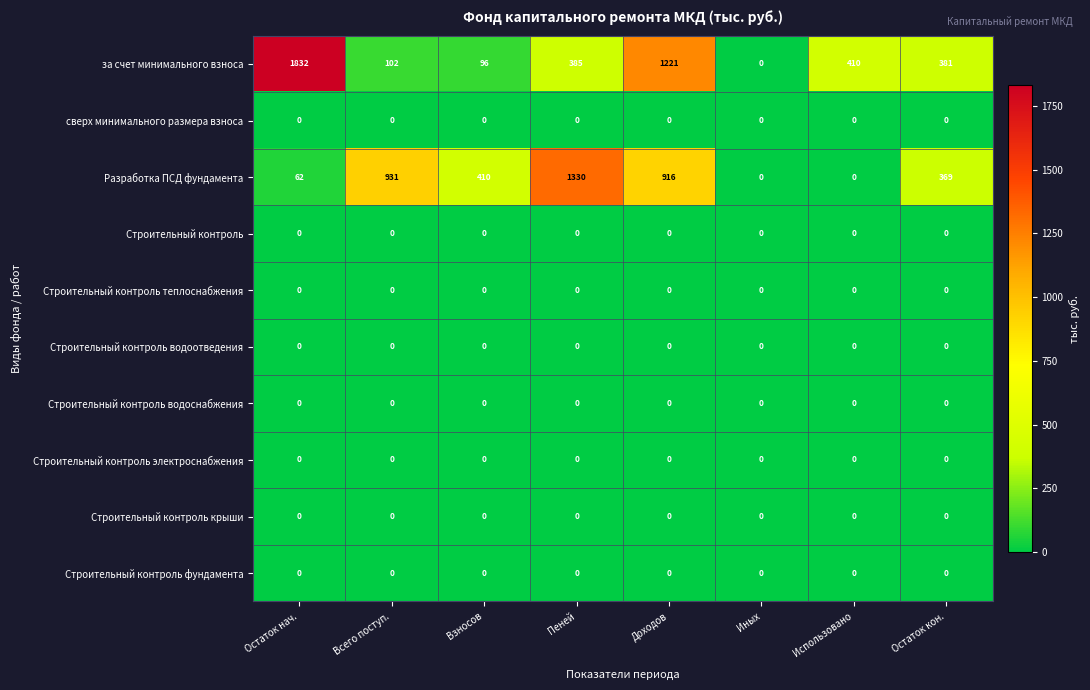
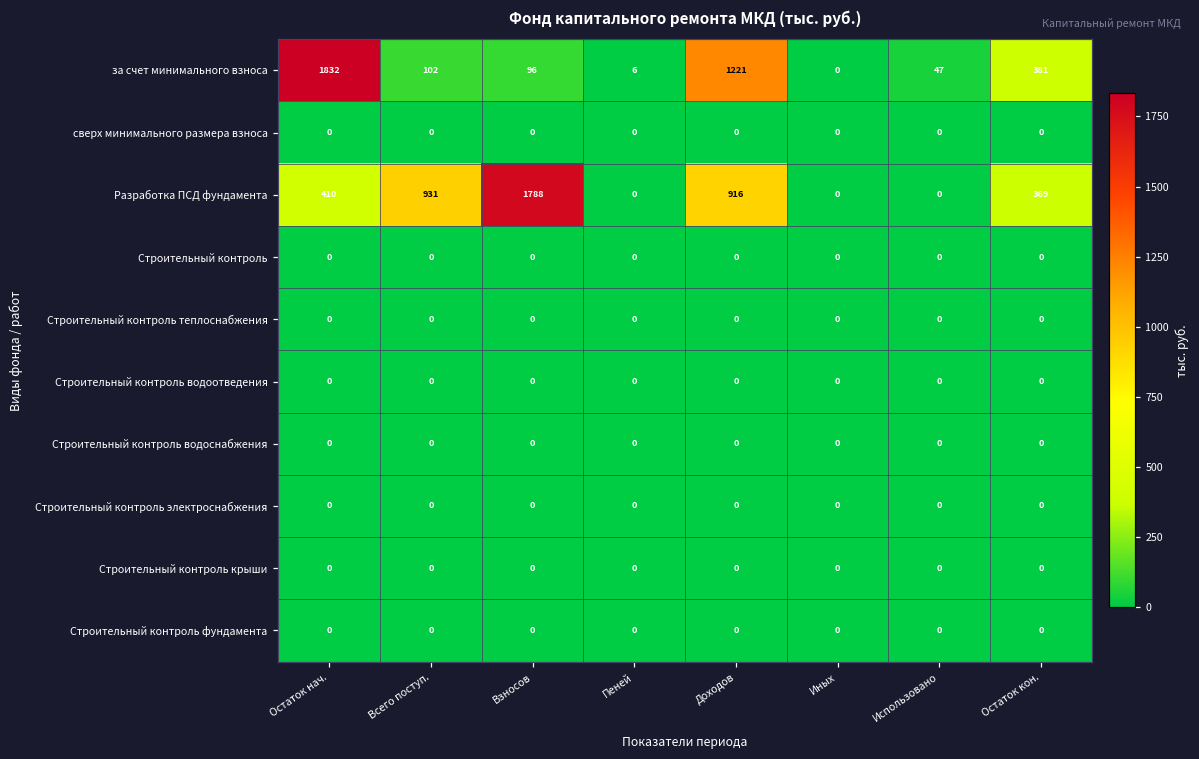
за счет минимального взноса, Пеней: 385 -> 6
за счет минимального взноса, Использовано: 410 -> 47
Разработка ПСД фундамента, Остаток нач.: 62 -> 410
Разработка ПСД фундамента, Взносов: 410 -> 1788
Разработка ПСД фундамента, Пеней: 1330 -> 0
